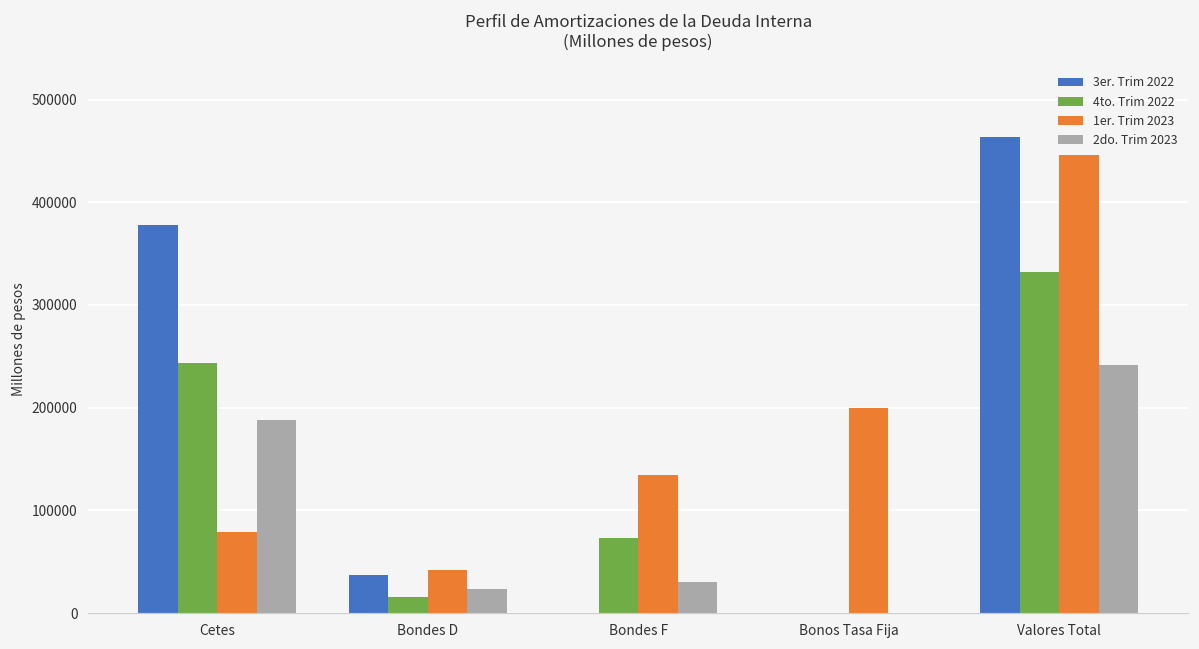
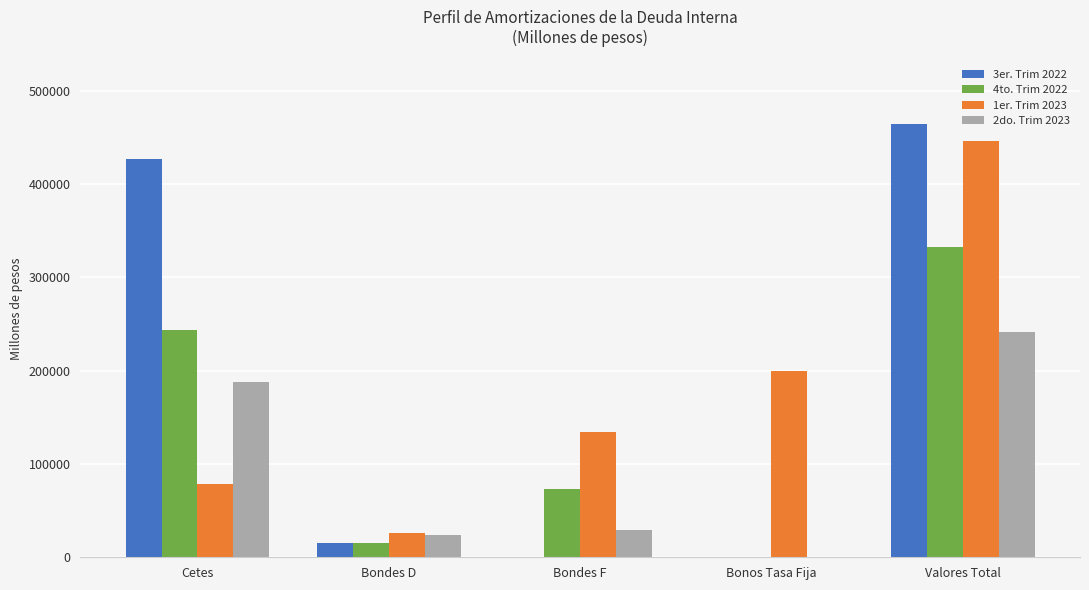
3er. Trim 2022, Cetes: 380000 -> 430000
3er. Trim 2022, Bondes D: 40000 -> 20000
1er. Trim 2023, Bondes D: 40000 -> 30000
